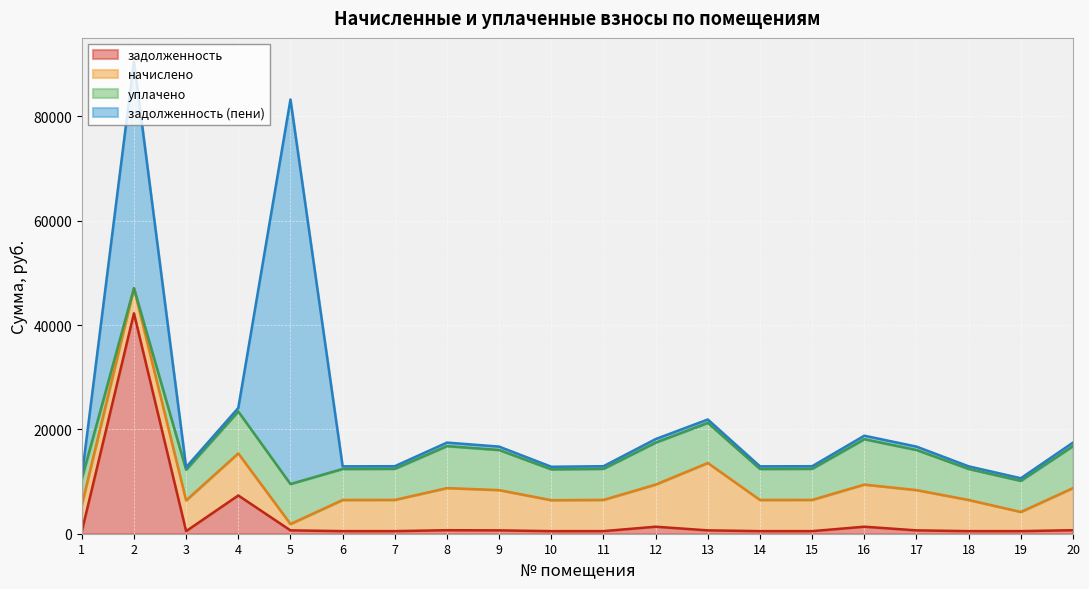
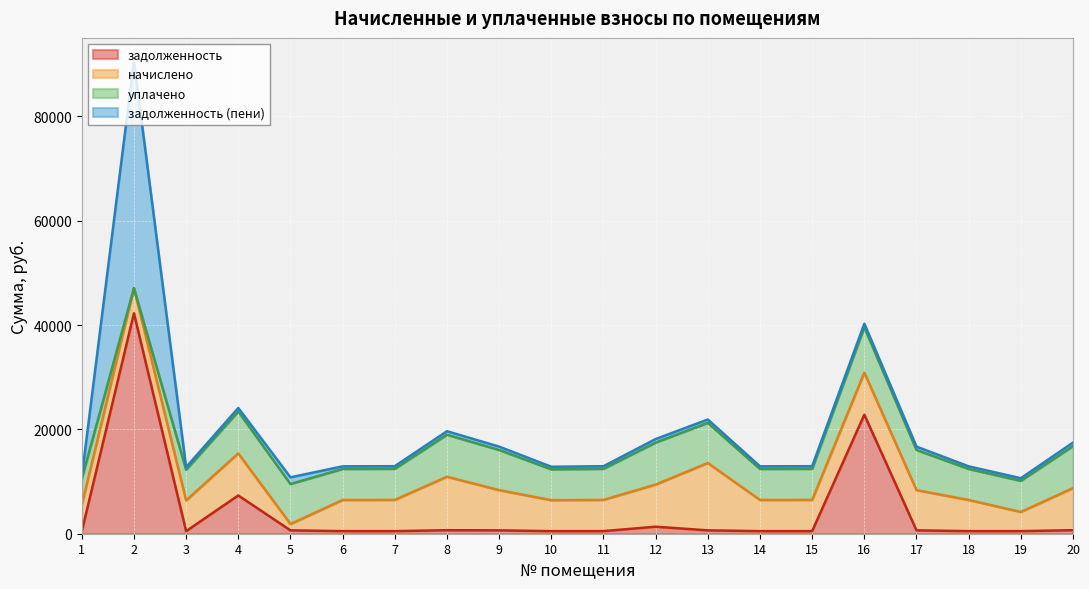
задолженность (пени), 5: 74000 -> 1000
начислено, 8: 8000 -> 10000
задолженность, 16: 1000 -> 23000
